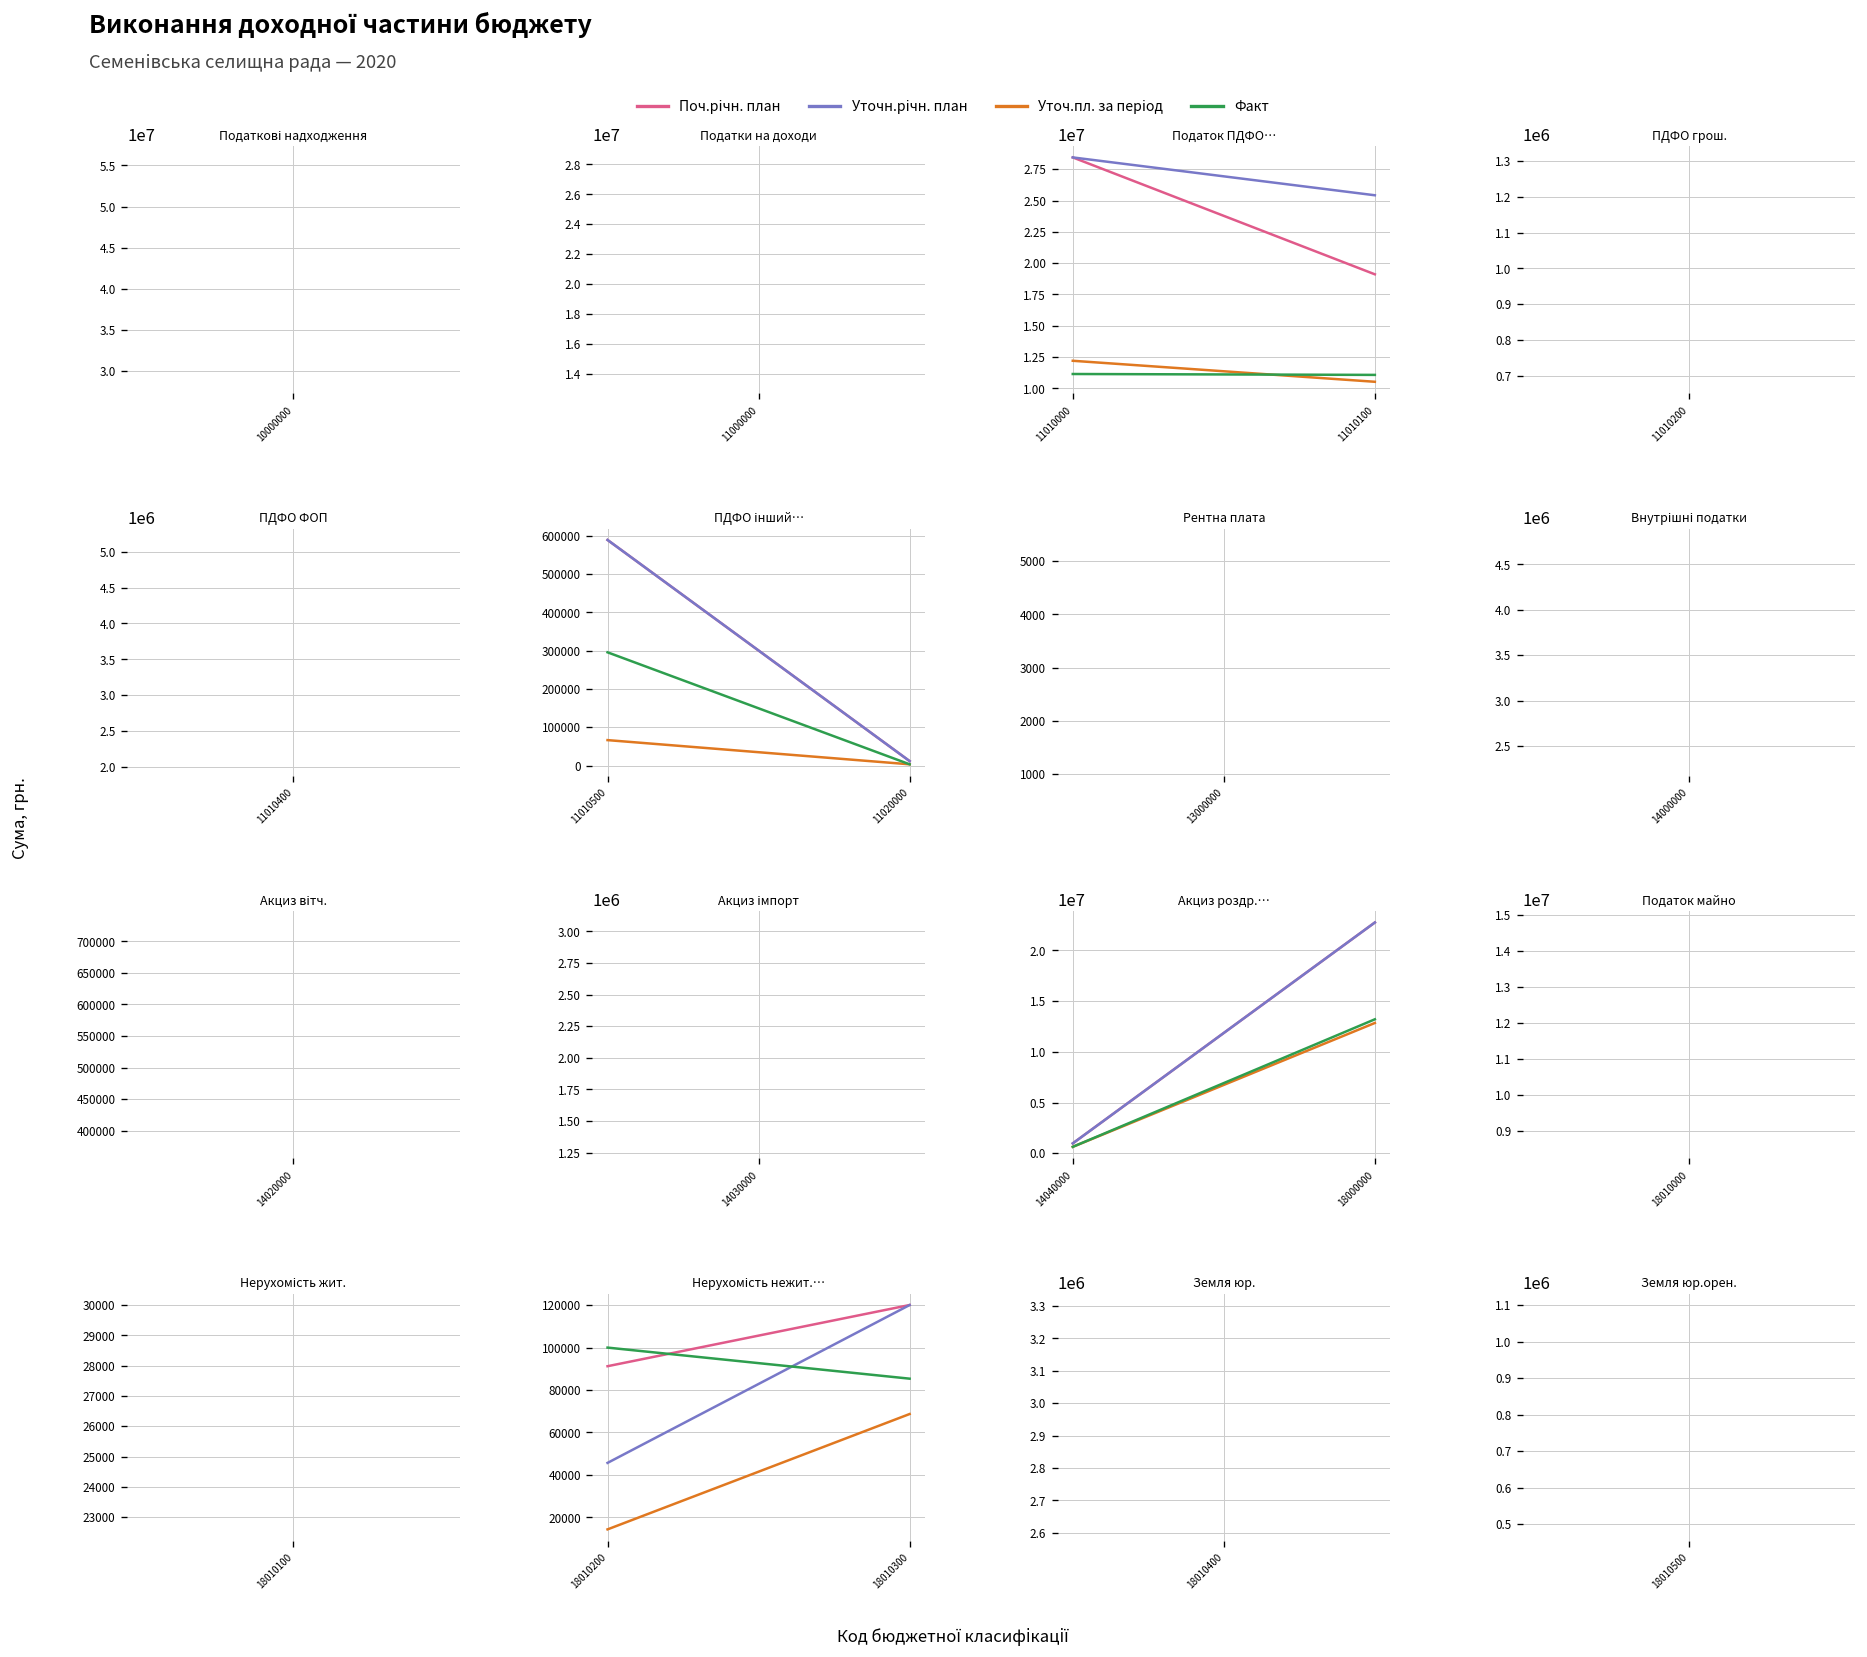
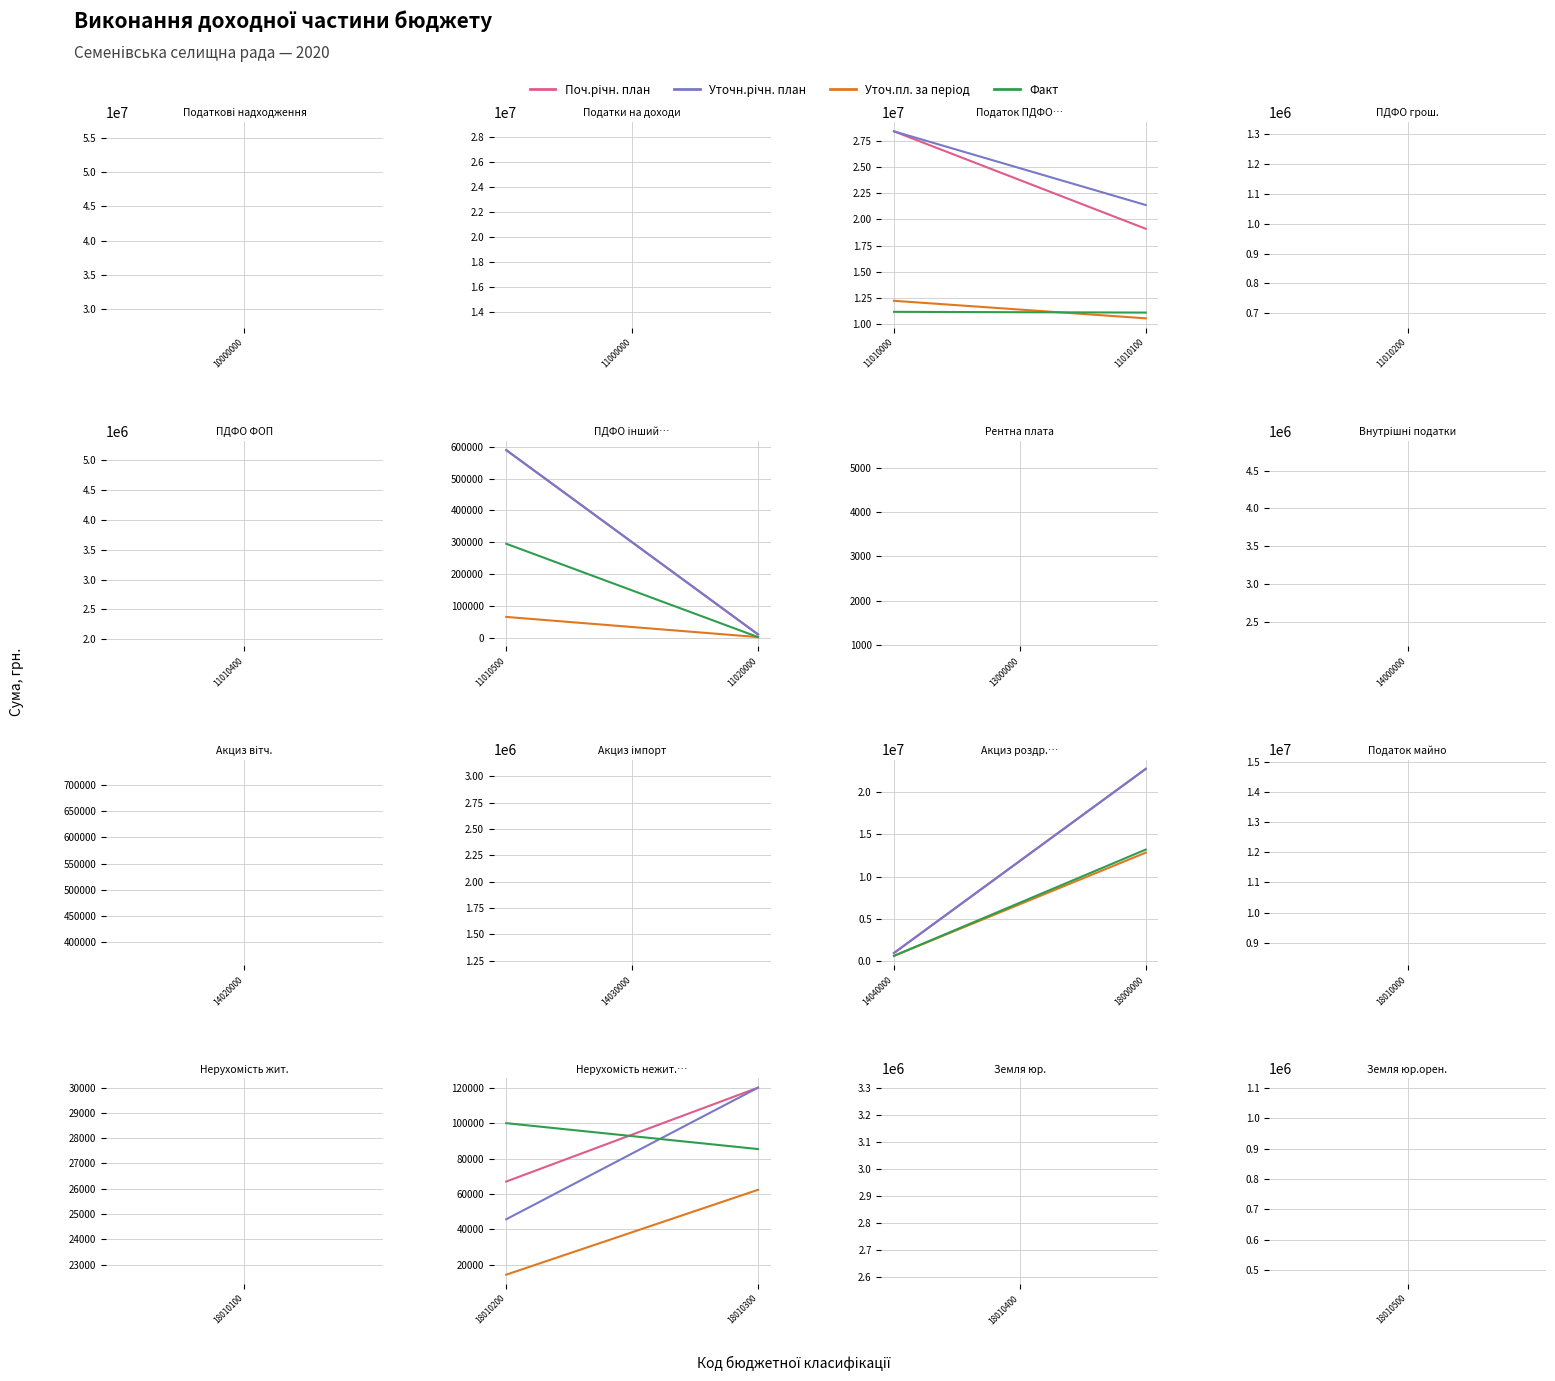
Податок ПДФО…, Уточн.річн. план, 11010100: 25400000 -> 21400000
Нерухомість нежит.…, Поч.річн. план, 18010200: 91000 -> 67000
Нерухомість нежит.…, Уточ.пл. за період, 18010300: 69000 -> 62000
